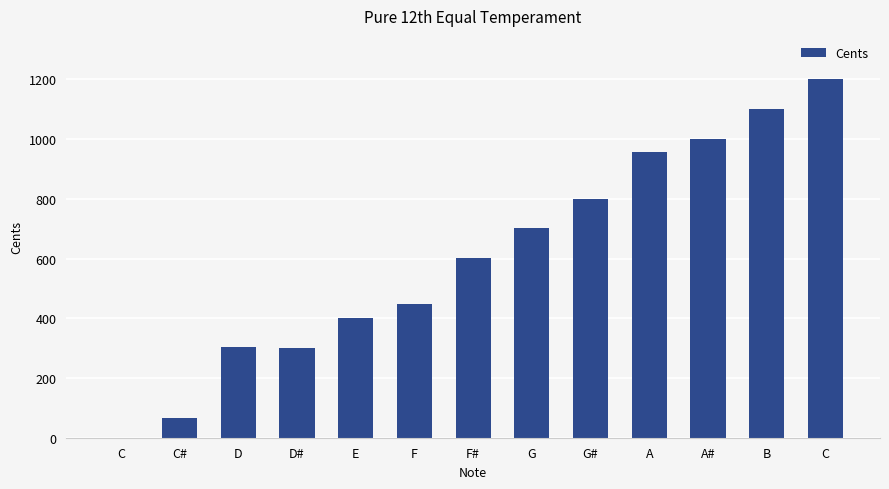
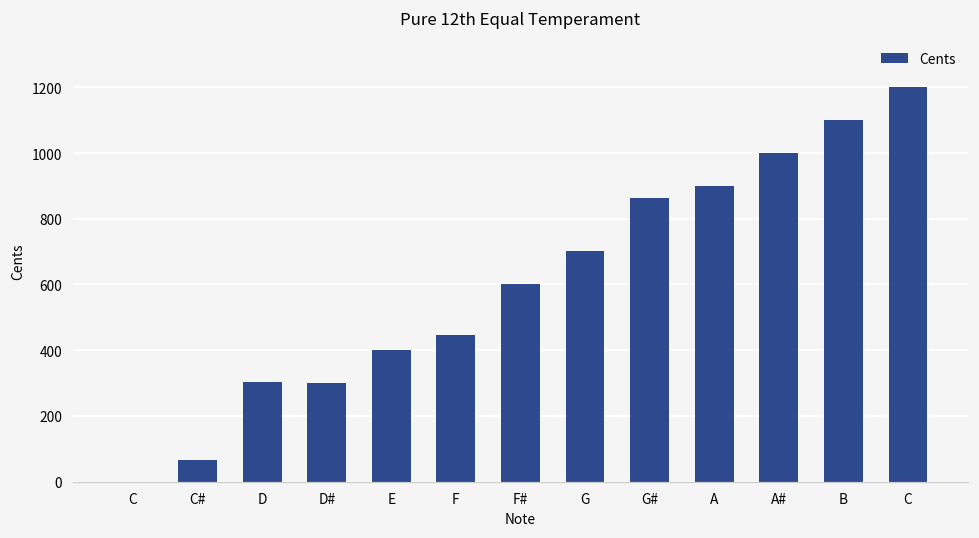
G#: 800 -> 860
A: 960 -> 900
